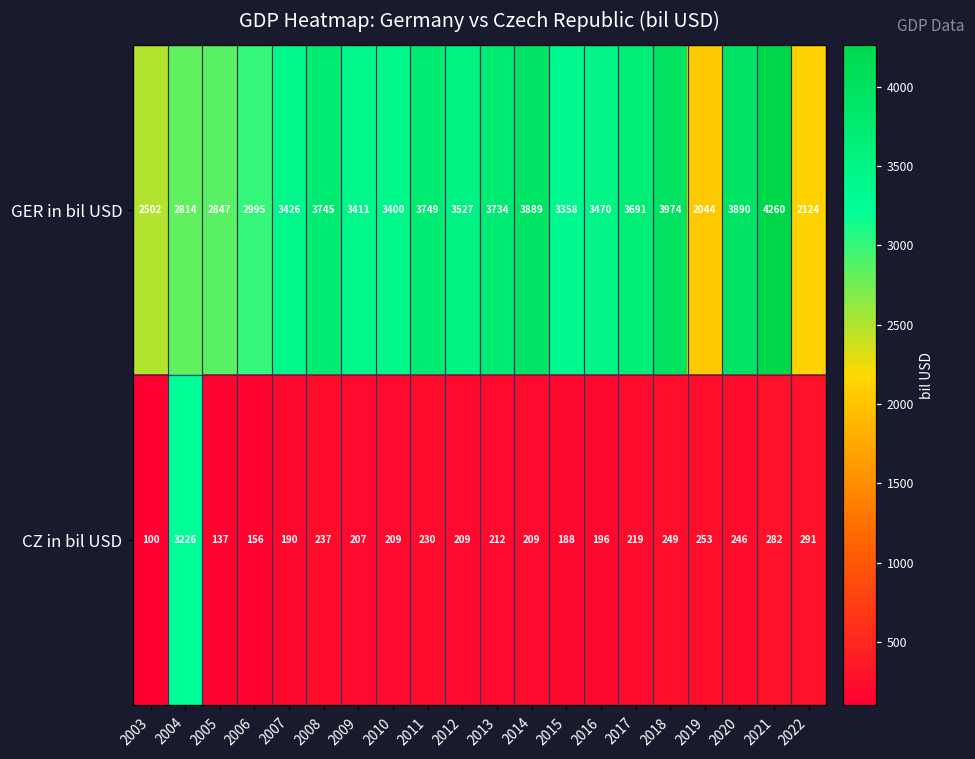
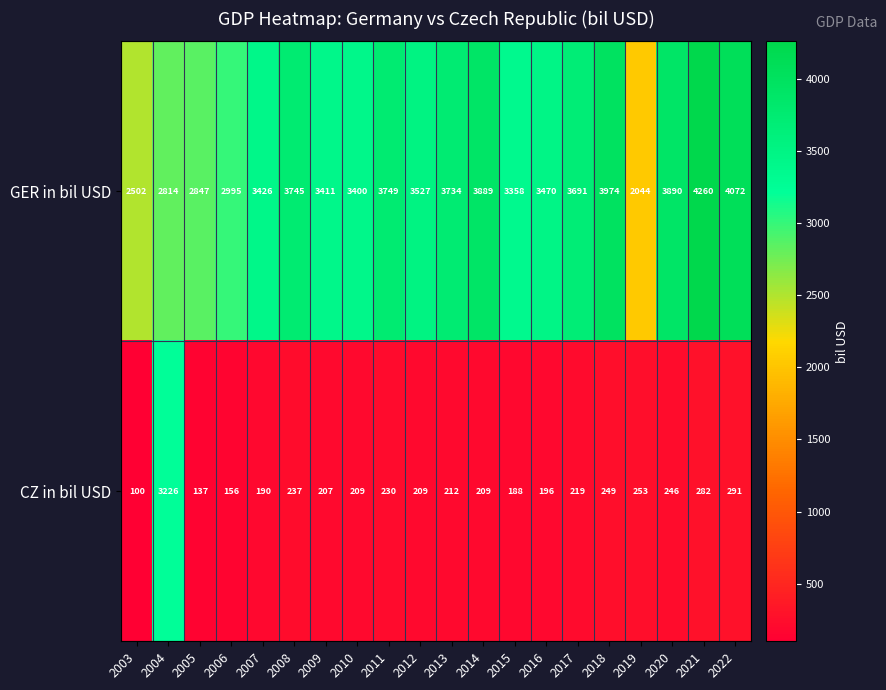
GER in bil USD, 2022: 2124 -> 4072
